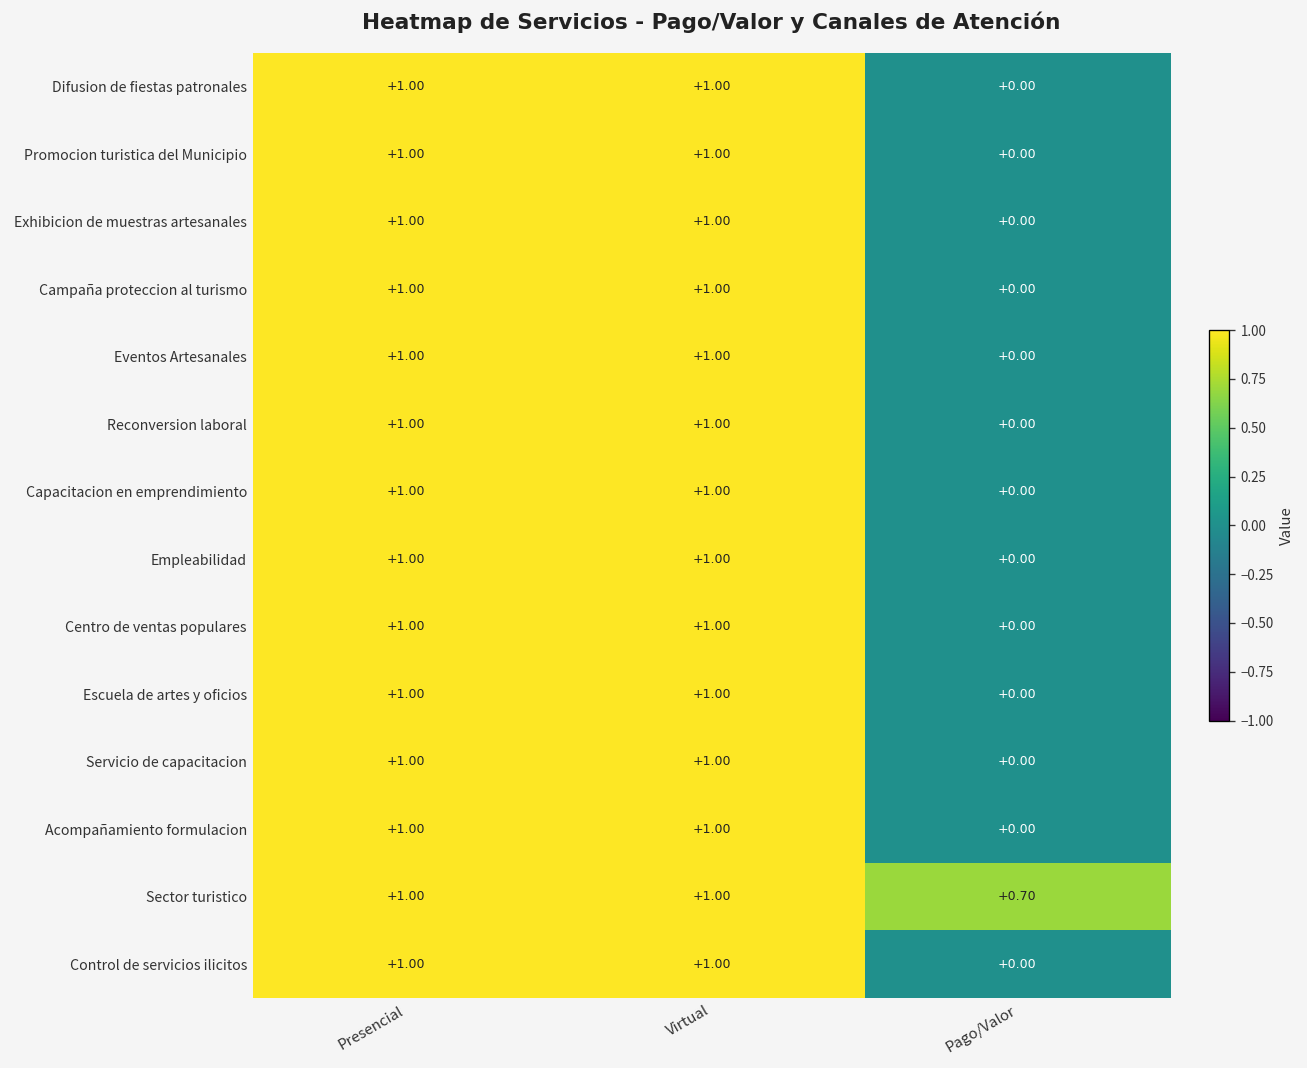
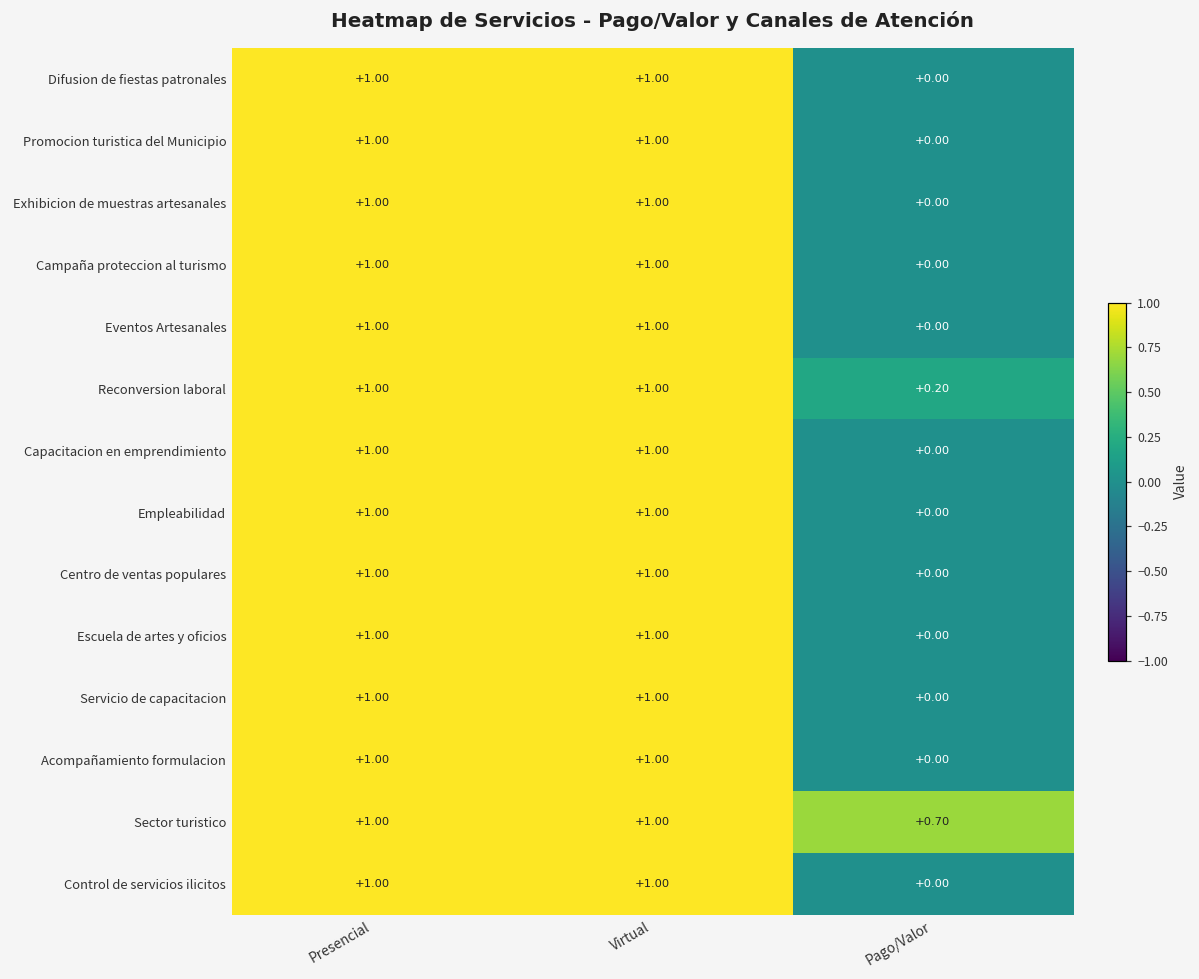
Reconversion laboral, Pago/Valor: +0.00 -> +0.20
